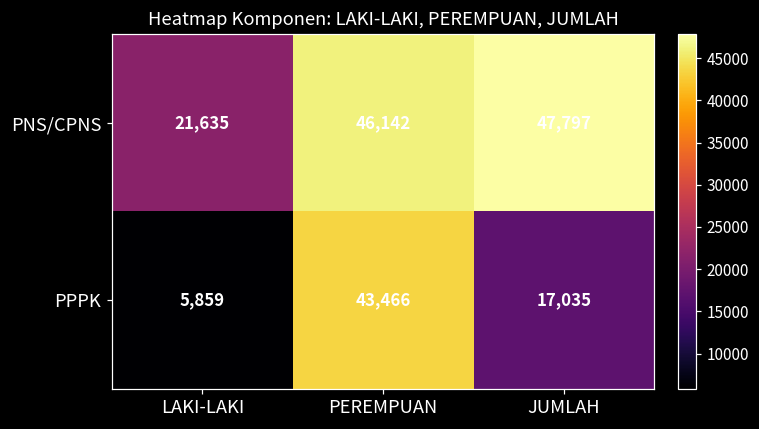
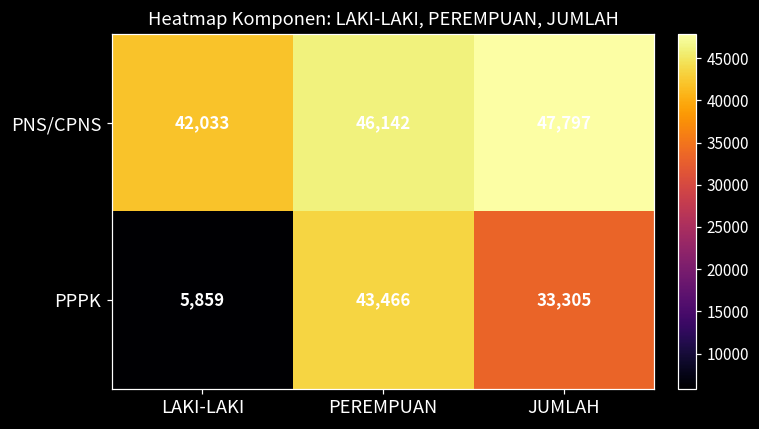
PNS/CPNS, LAKI-LAKI: 21,635 -> 42,033
PPPK, JUMLAH: 17,035 -> 33,305
